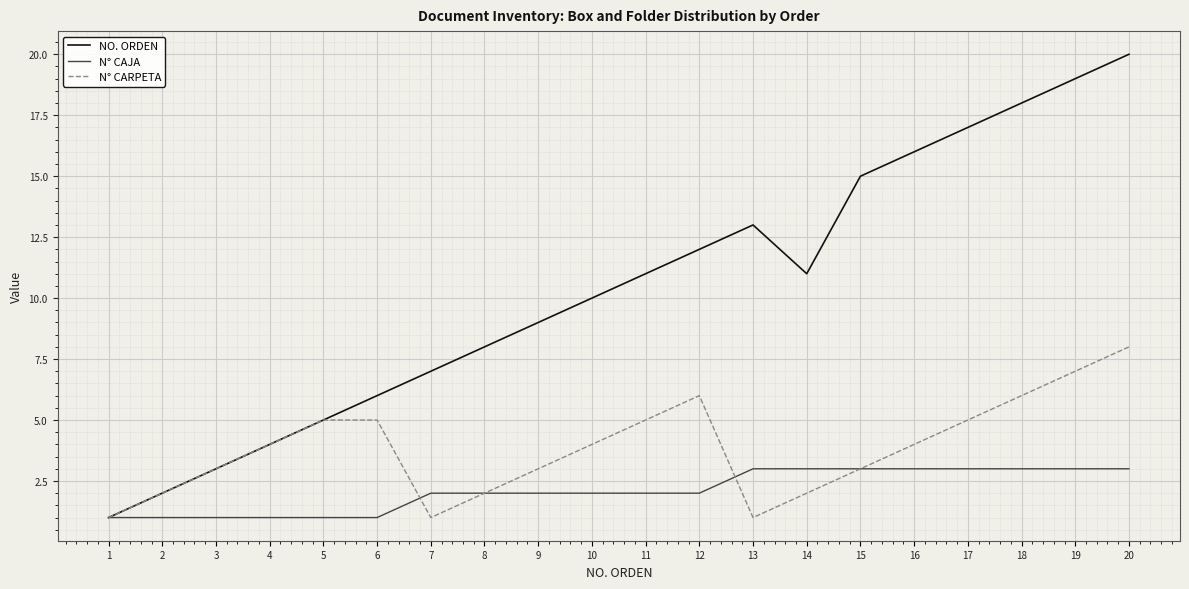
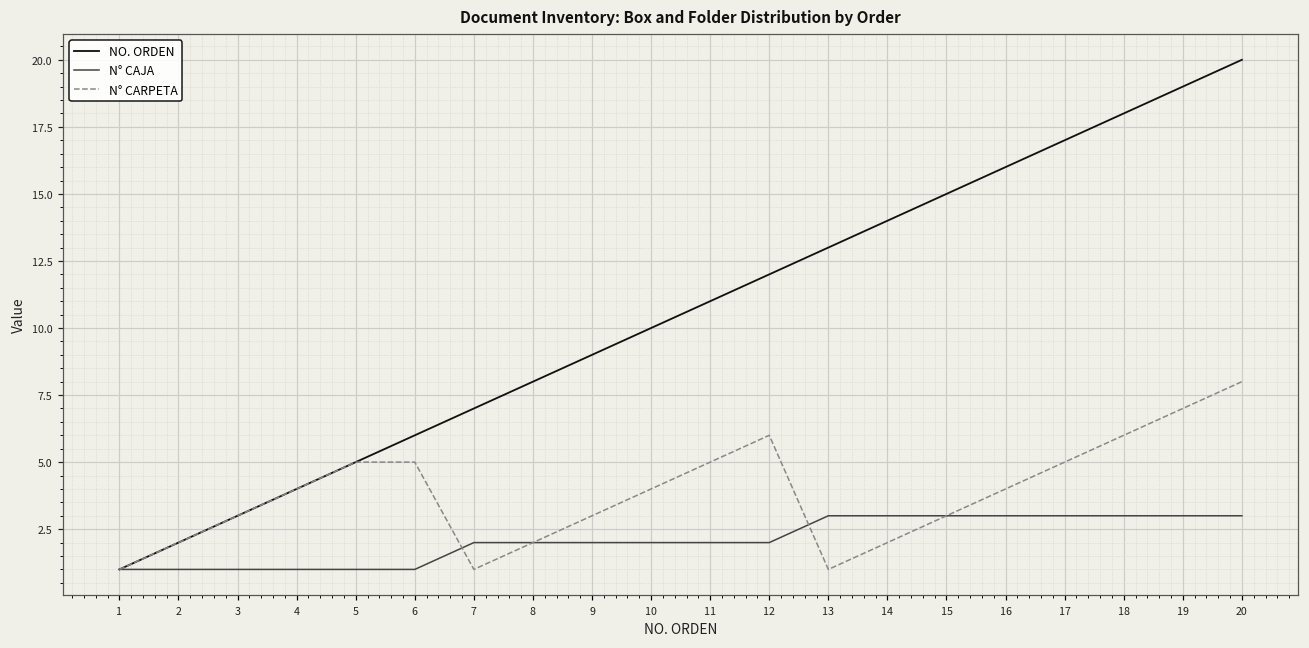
NO. ORDEN, 14: 11 -> 14
